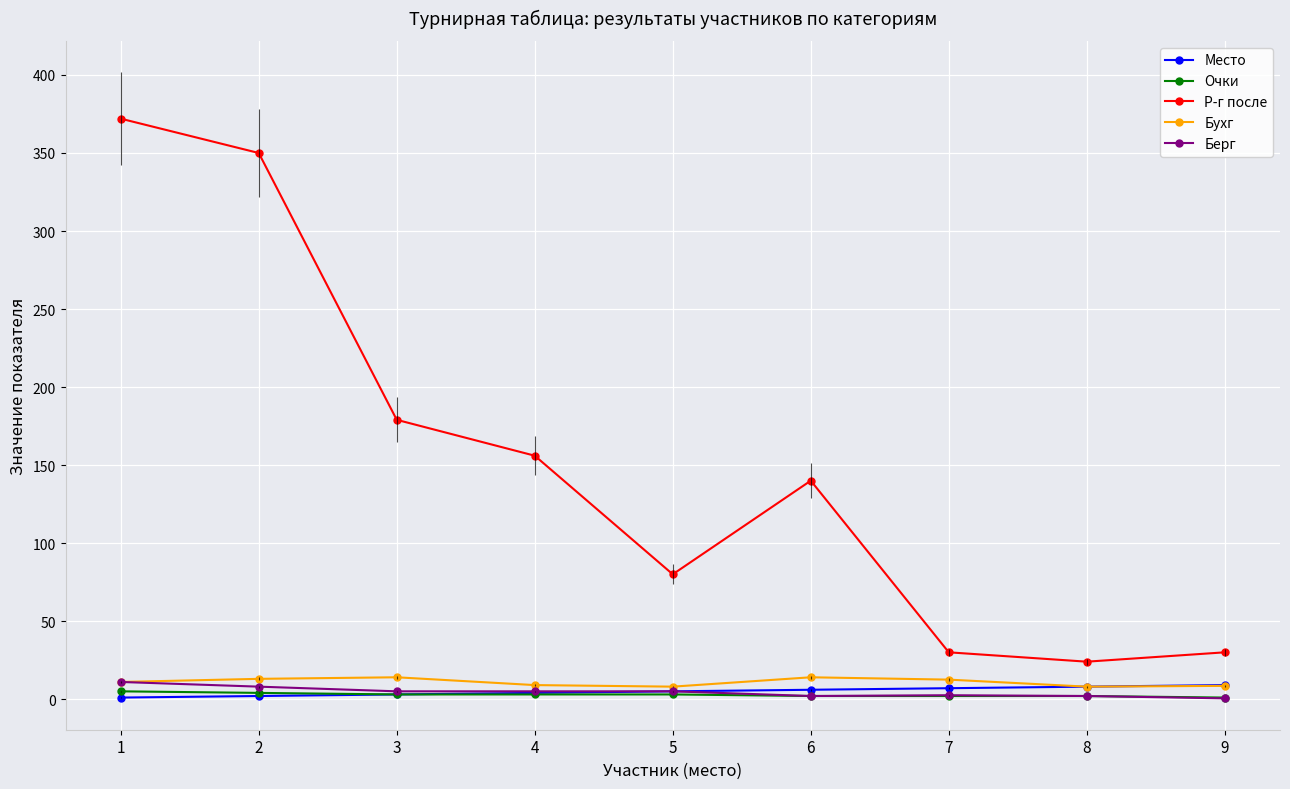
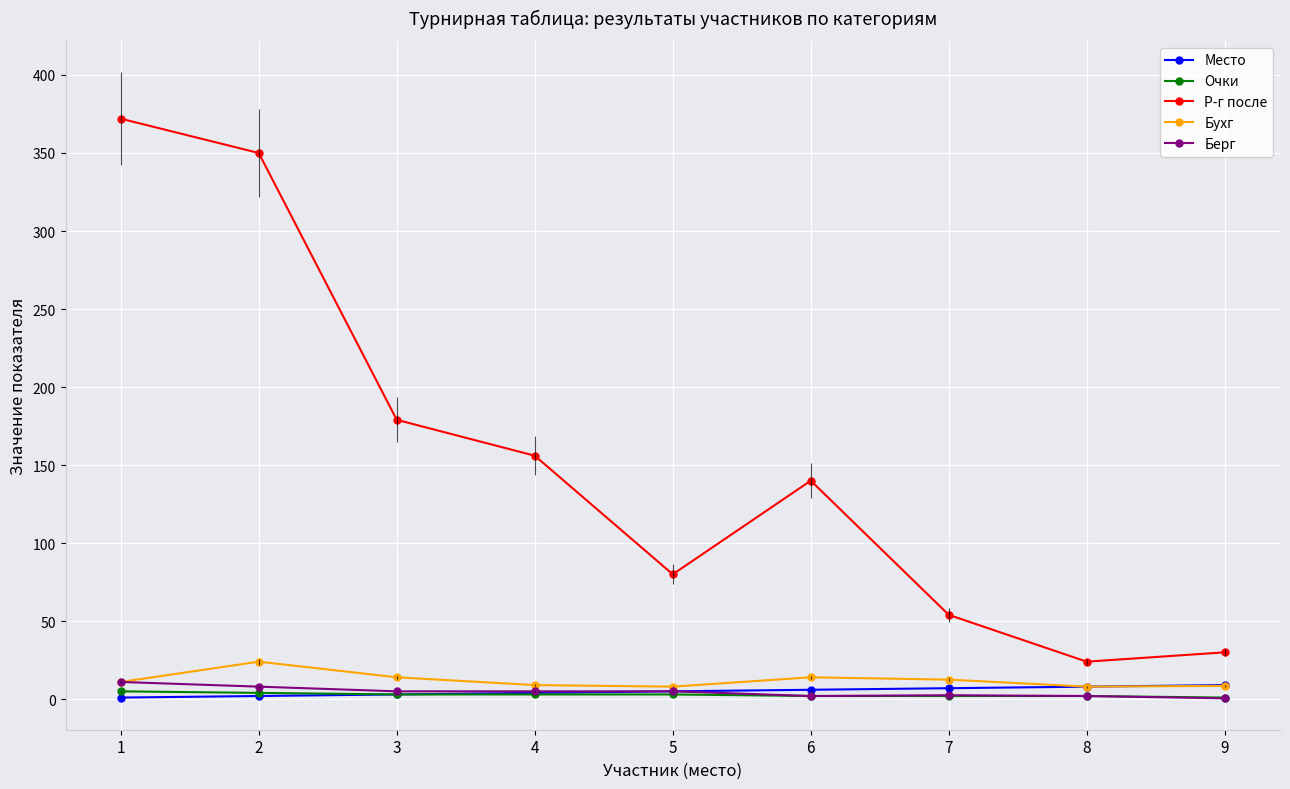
Бухг, 2: 13 -> 24
Р-г после, 7: 30 -> 54
